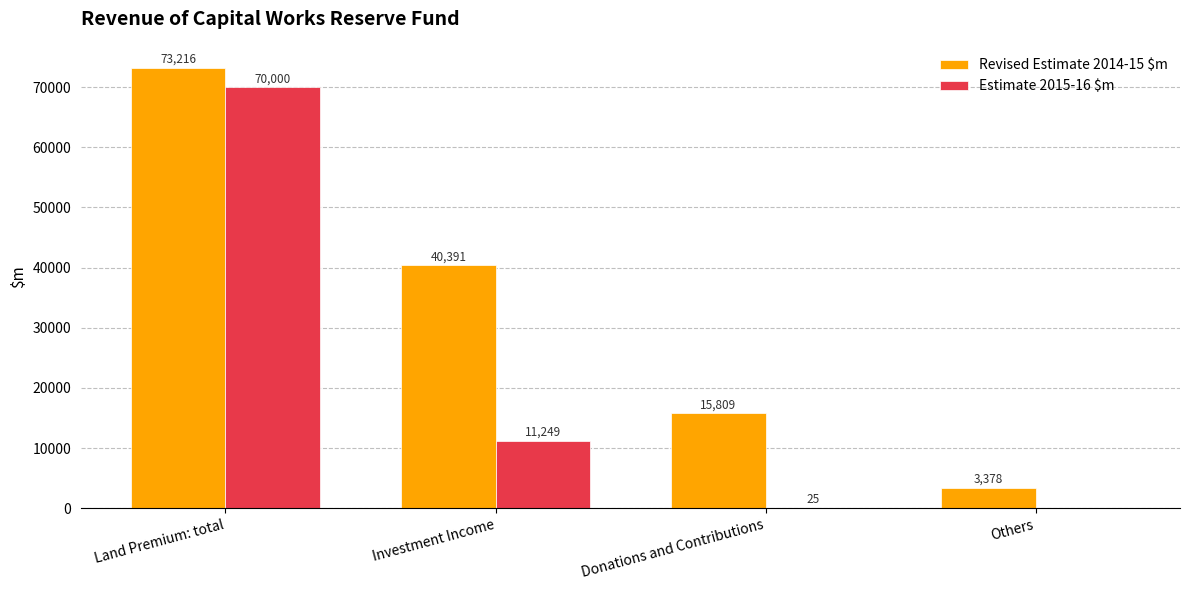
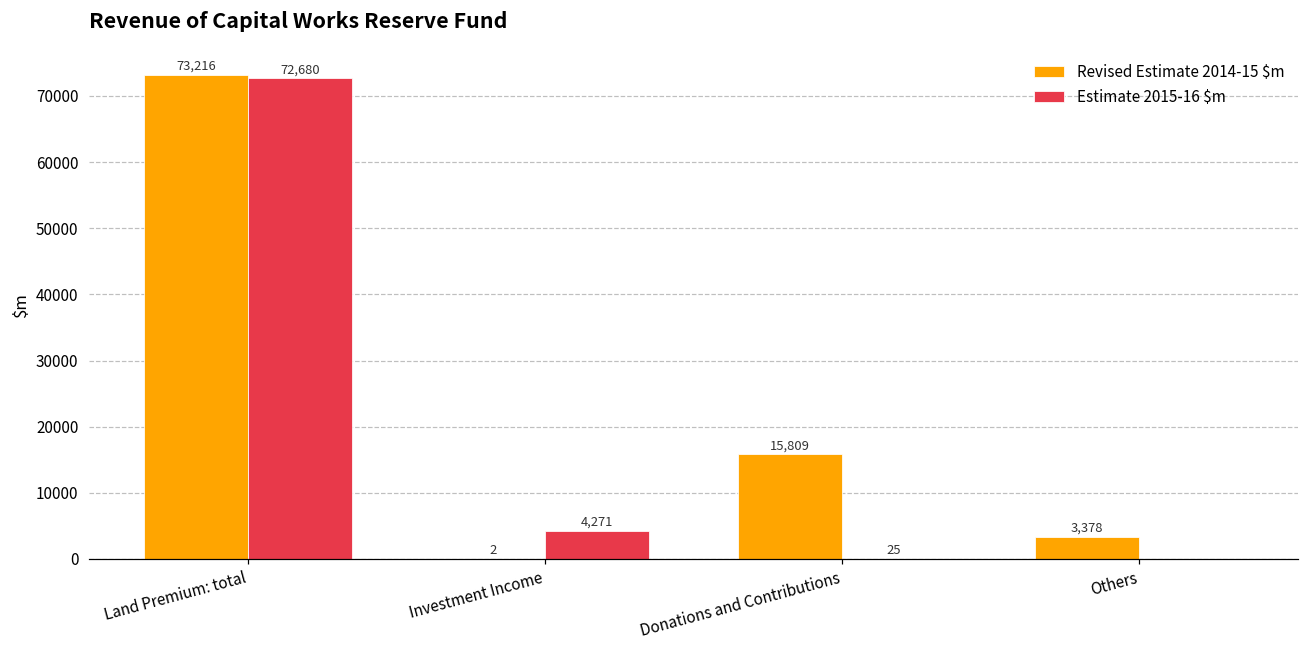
Estimate 2015-16 $m, Land Premium: total: 70,000 -> 72,680
Revised Estimate 2014-15 $m, Investment Income: 40,391 -> 2
Estimate 2015-16 $m, Investment Income: 11,249 -> 4,271
